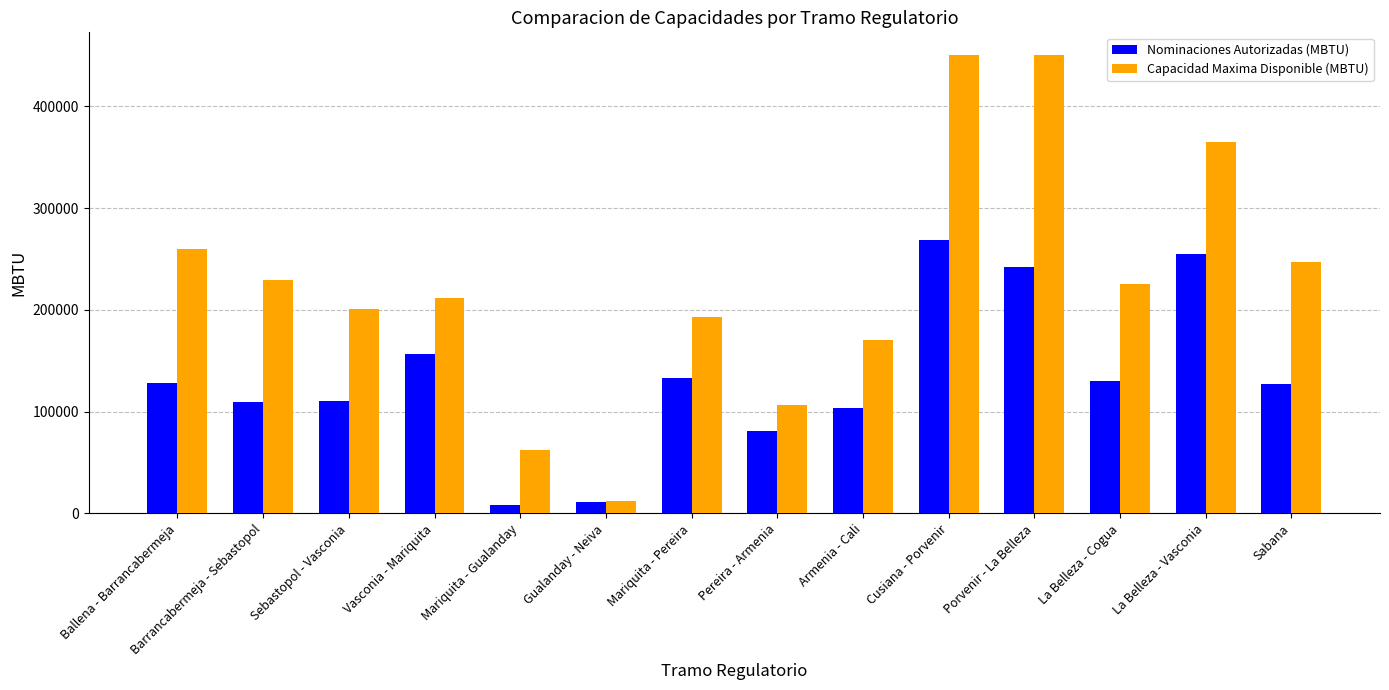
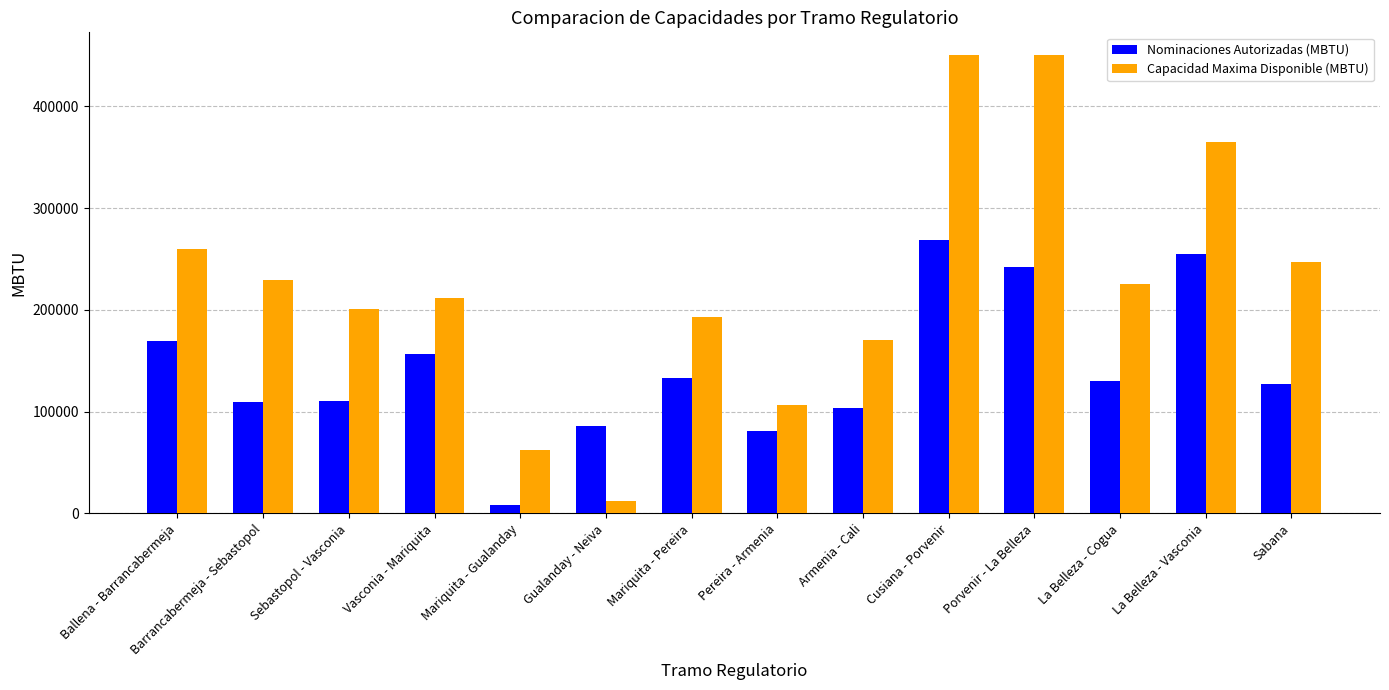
Nominaciones Autorizadas (MBTU), Ballena - Barrancabermeja: 128000 -> 169000
Nominaciones Autorizadas (MBTU), Gualanday - Neiva: 12000 -> 86000
